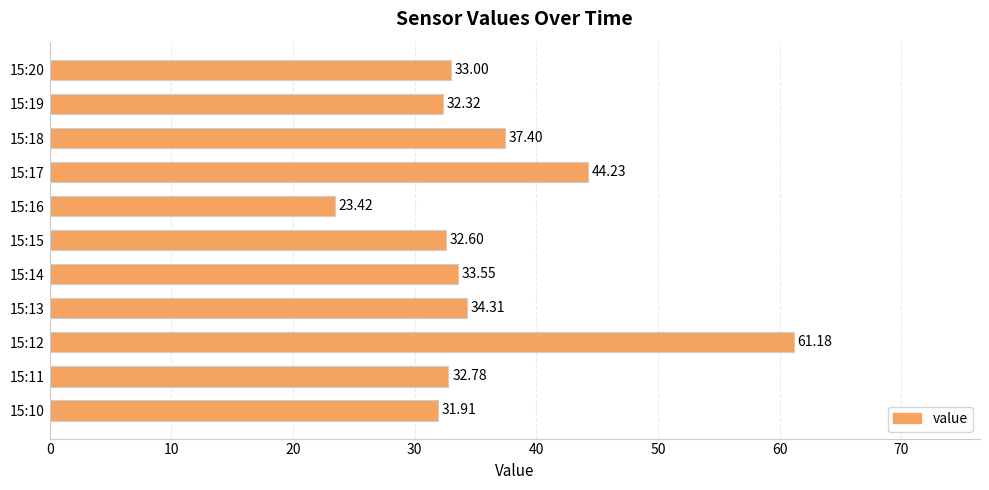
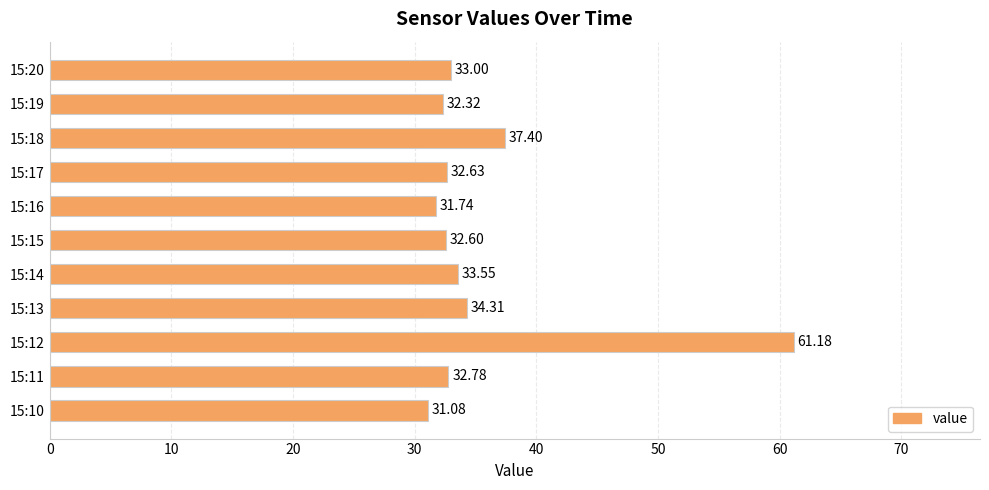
15:17: 44.23 -> 32.63
15:16: 23.42 -> 31.74
15:10: 31.91 -> 31.08
